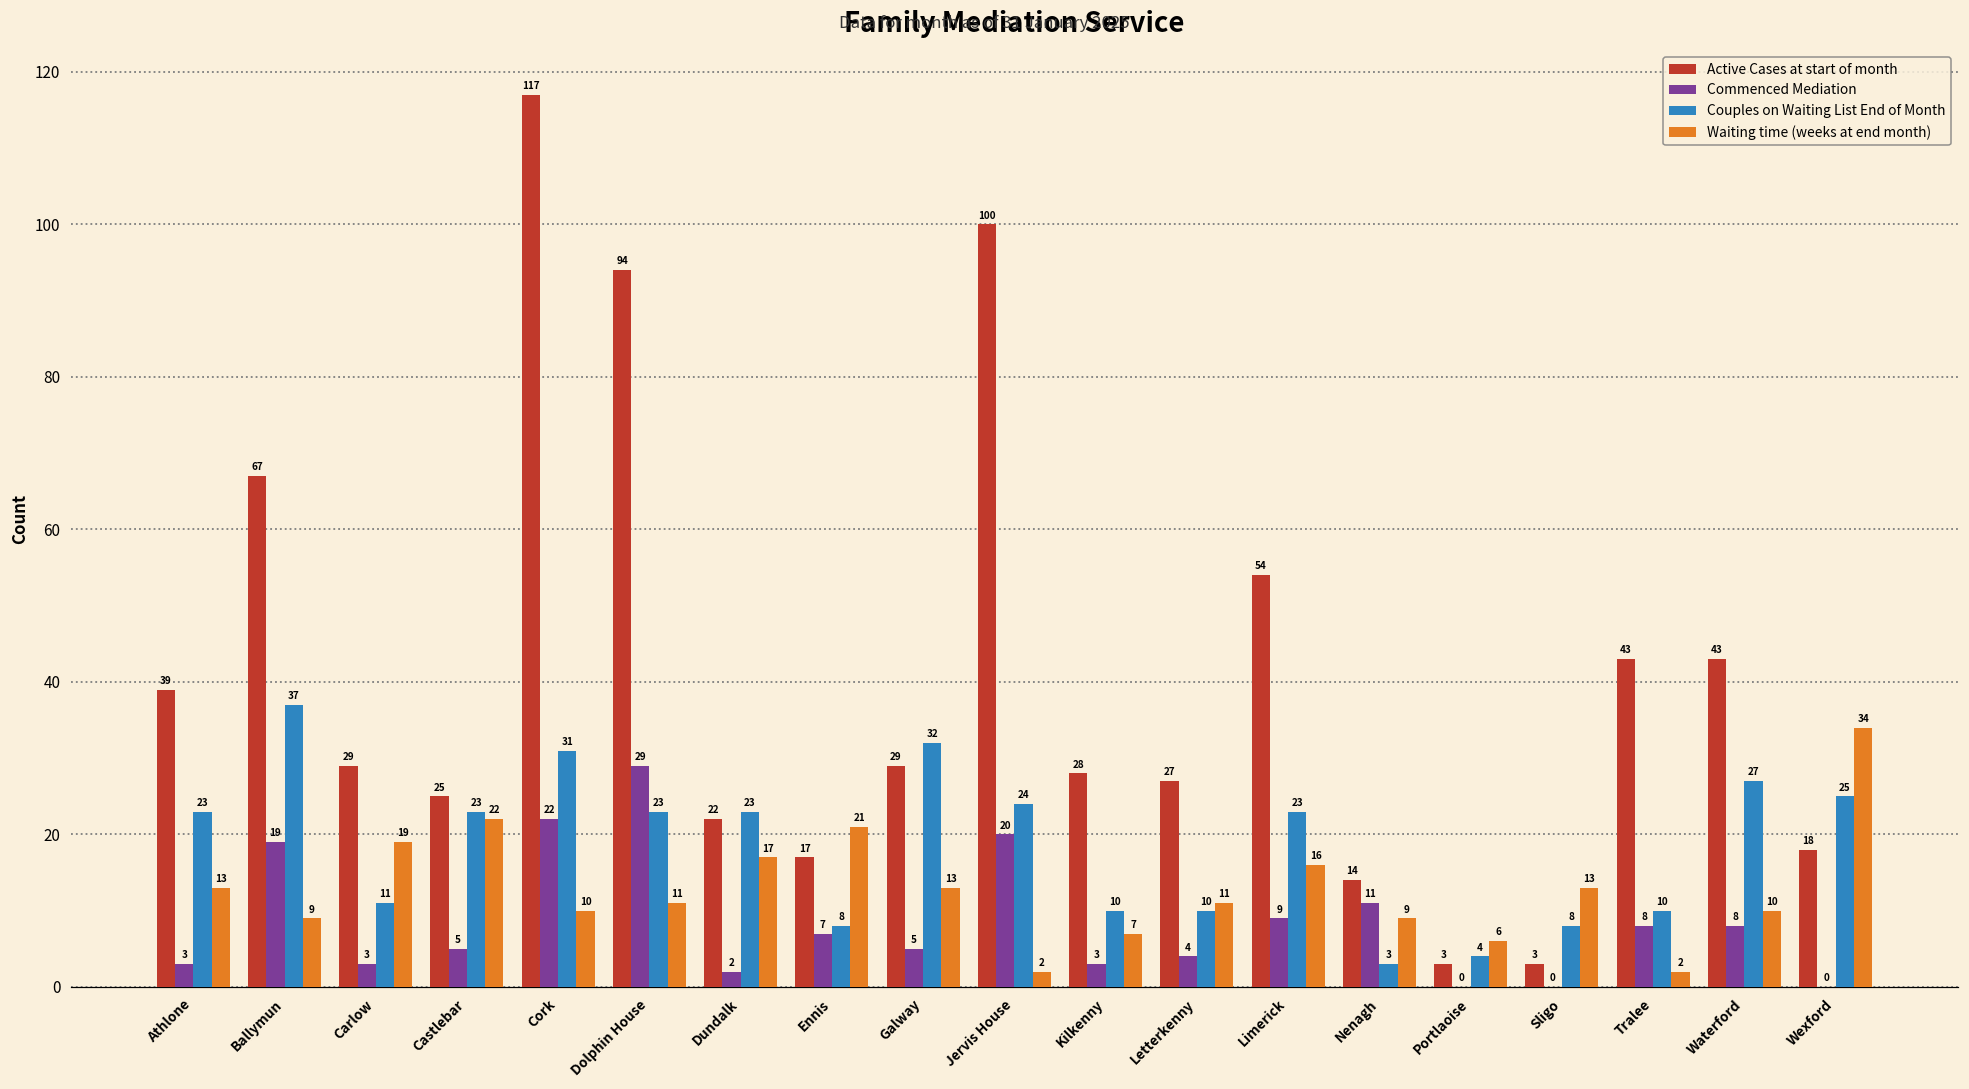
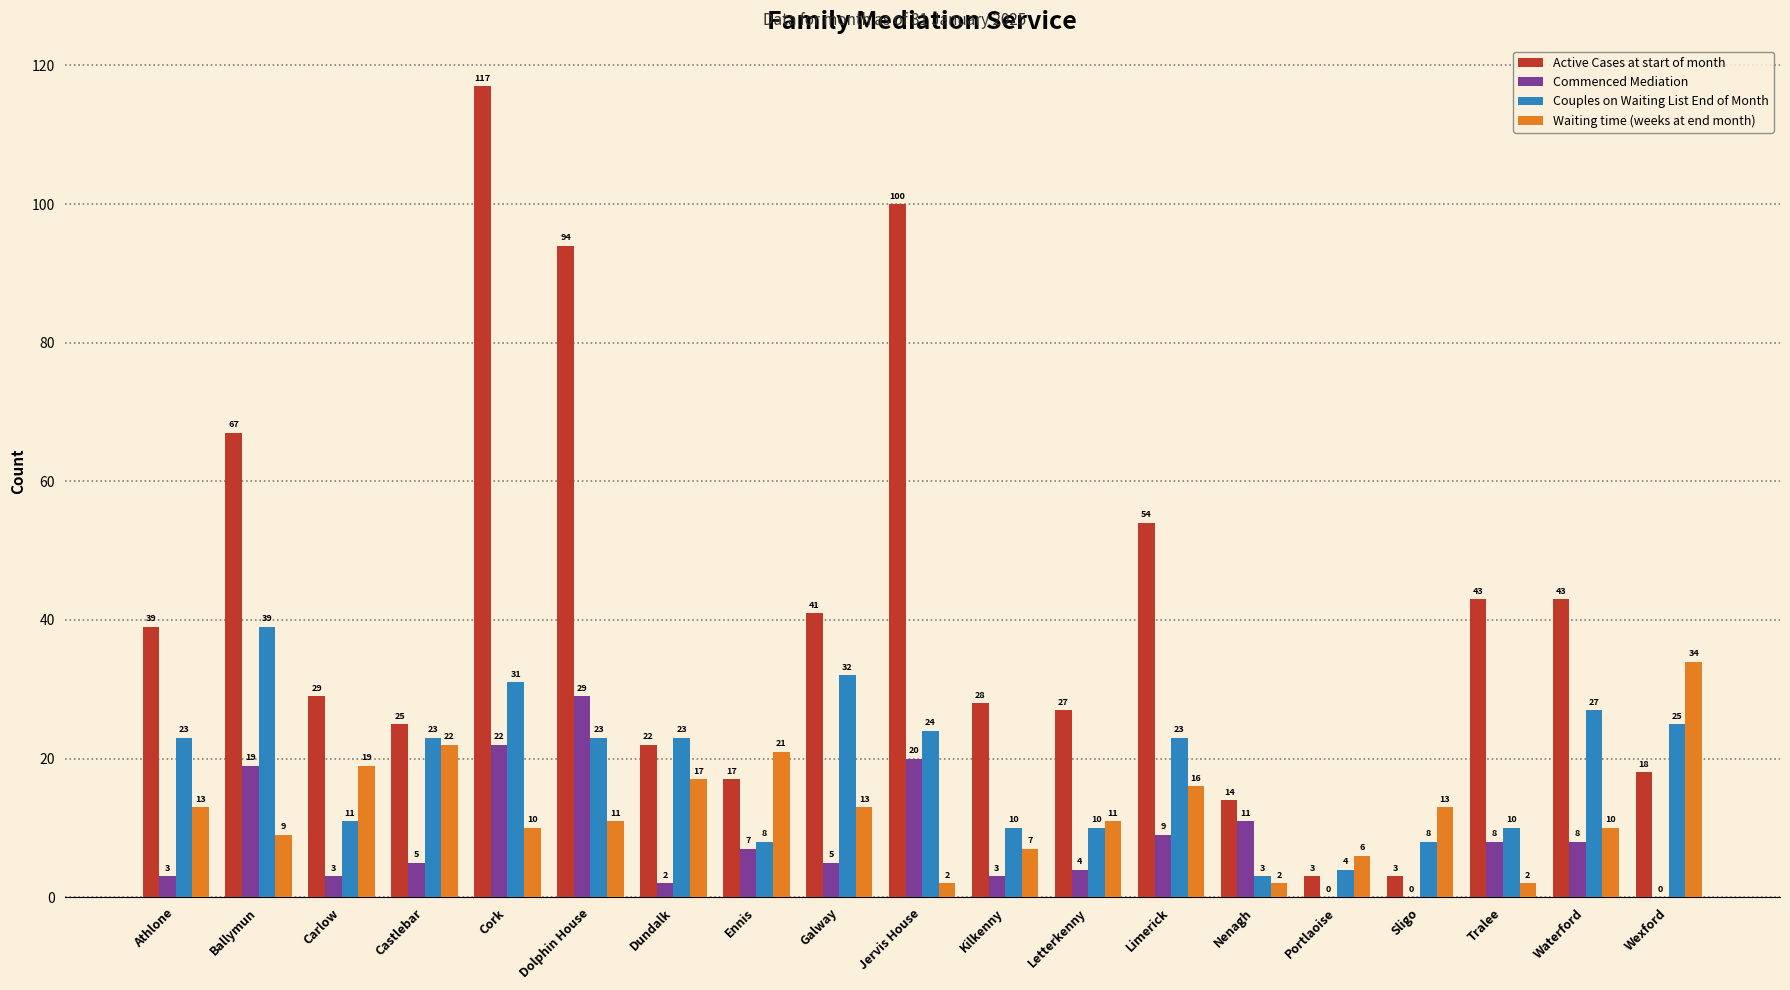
Couples on Waiting List End of Month, Ballymun: 37 -> 39
Active Cases at start of month, Galway: 29 -> 41
Waiting time (weeks at end month), Nenagh: 9 -> 2
